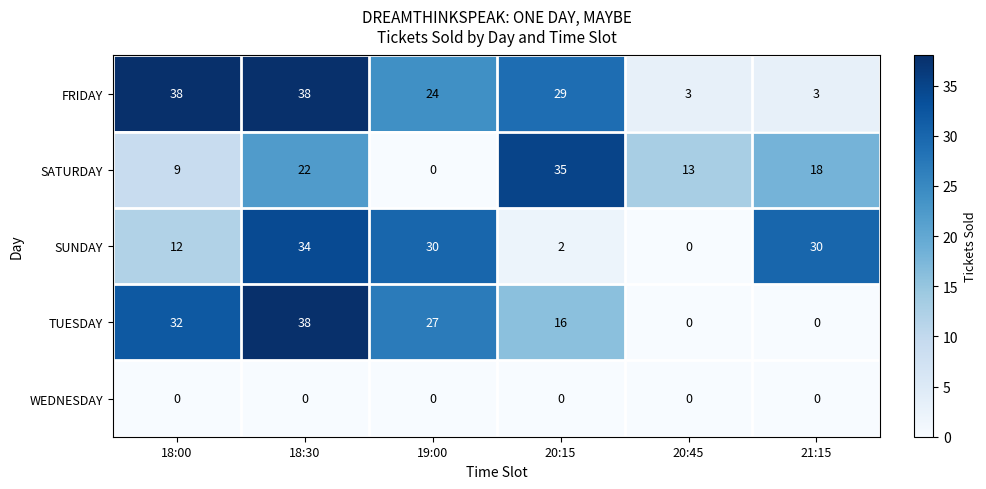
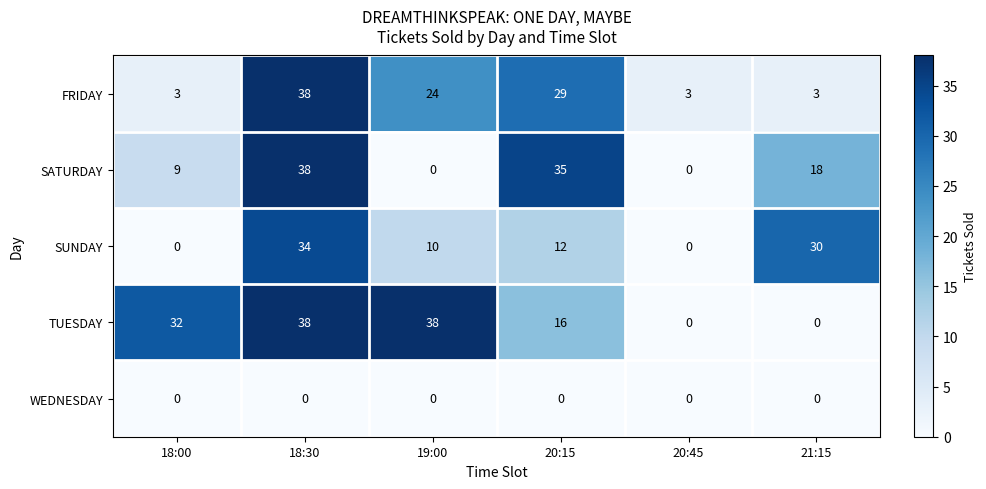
FRIDAY, 18:00: 38 -> 3
SATURDAY, 18:30: 22 -> 38
SATURDAY, 20:45: 13 -> 0
SUNDAY, 18:00: 12 -> 0
SUNDAY, 19:00: 30 -> 10
SUNDAY, 20:15: 2 -> 12
TUESDAY, 19:00: 27 -> 38
